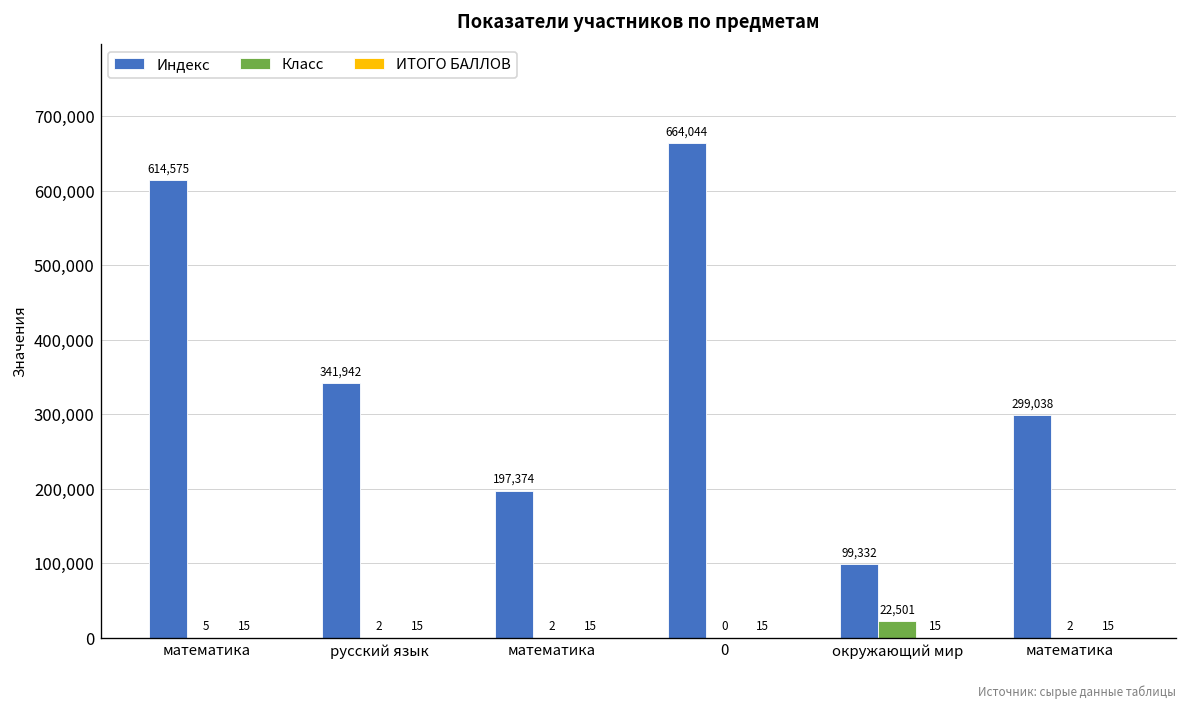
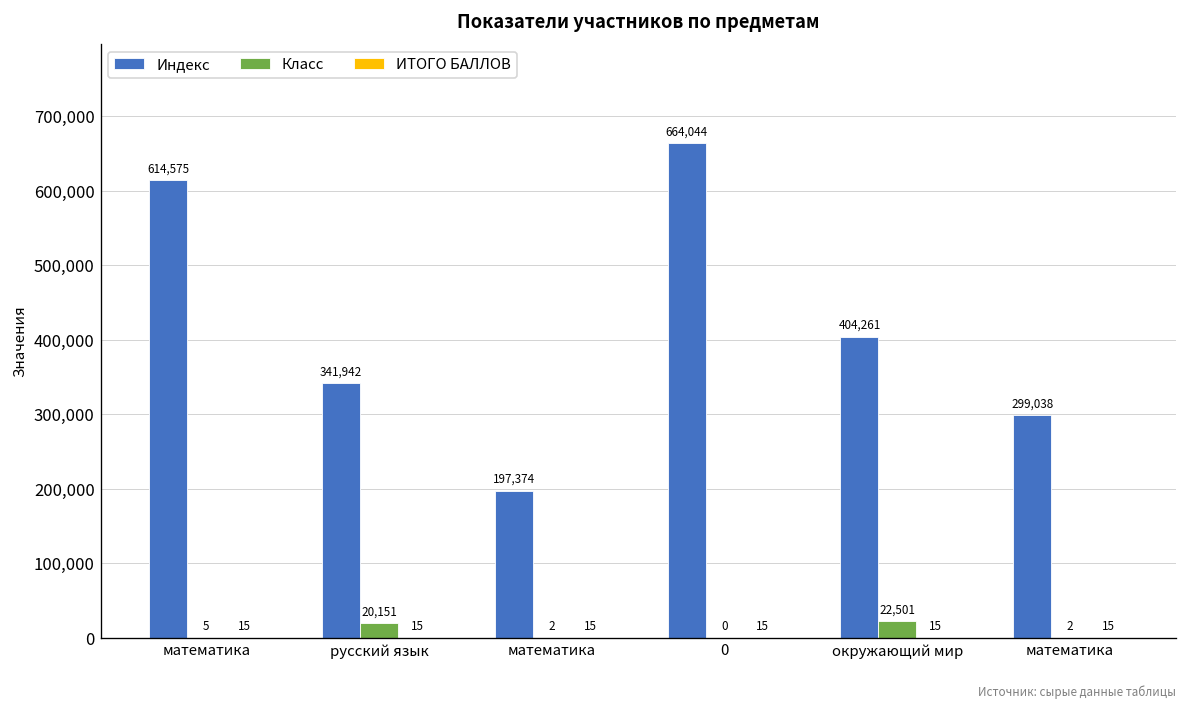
Класс, русский язык: 2 -> 20,151
Индекс, окружающий мир: 99,332 -> 404,261
